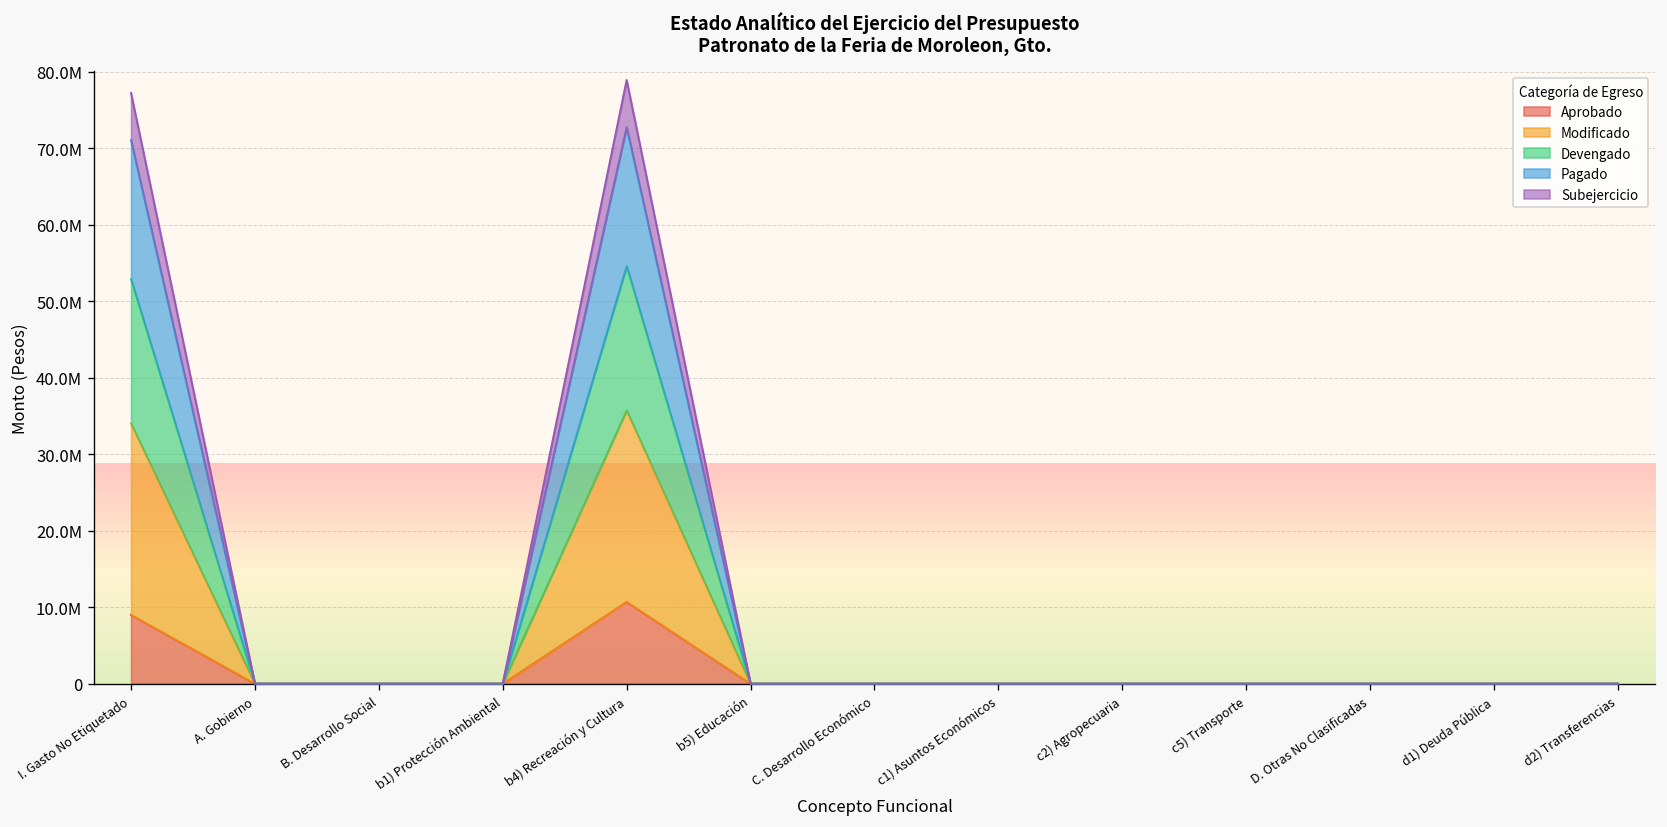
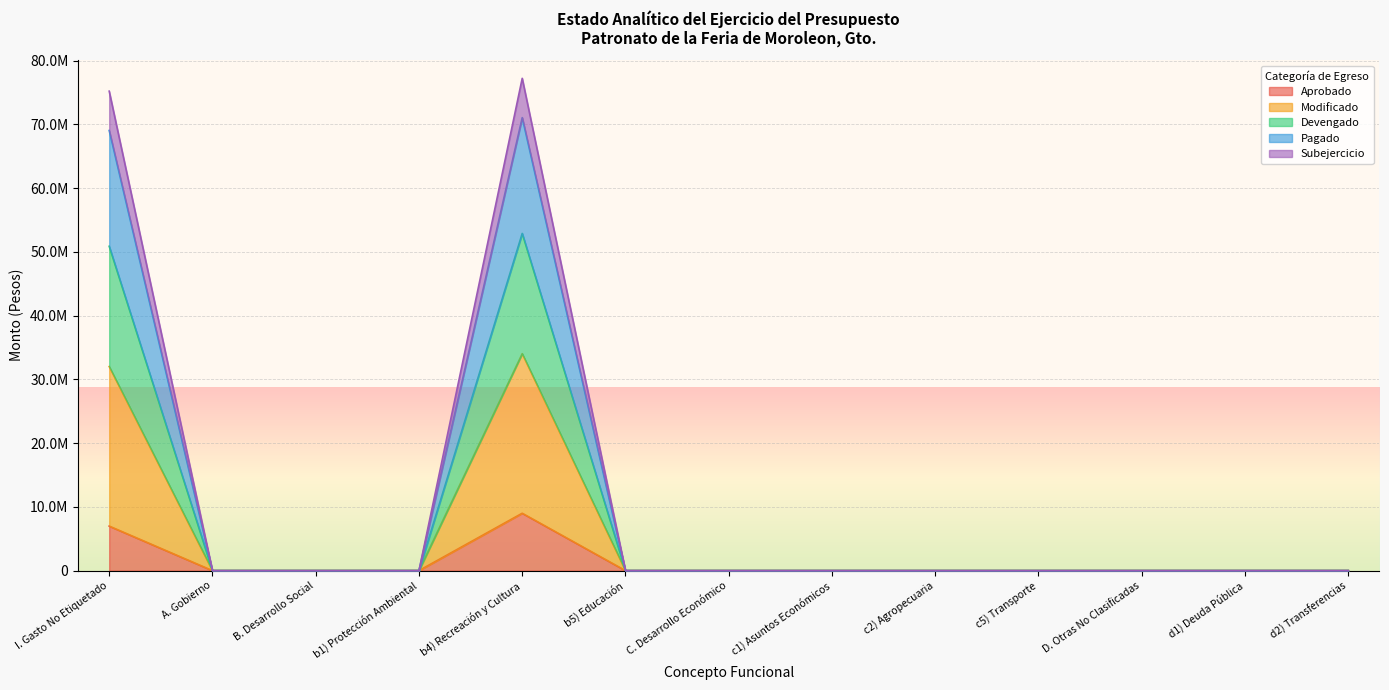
Aprobado, I. Gasto No Etiquetado: 9000000 -> 7000000
Aprobado, b4) Recreación y Cultura: 11000000 -> 9000000
